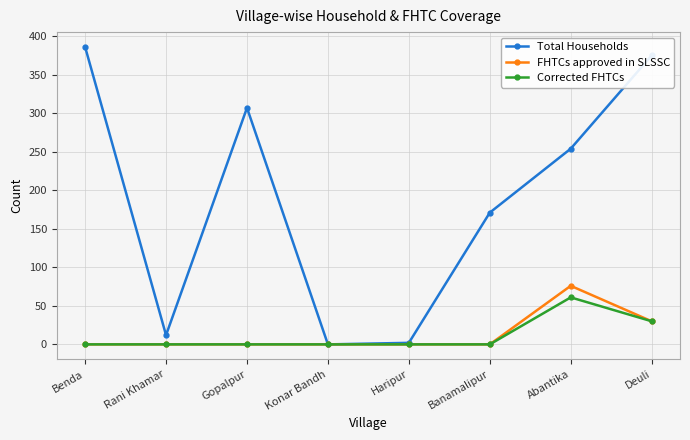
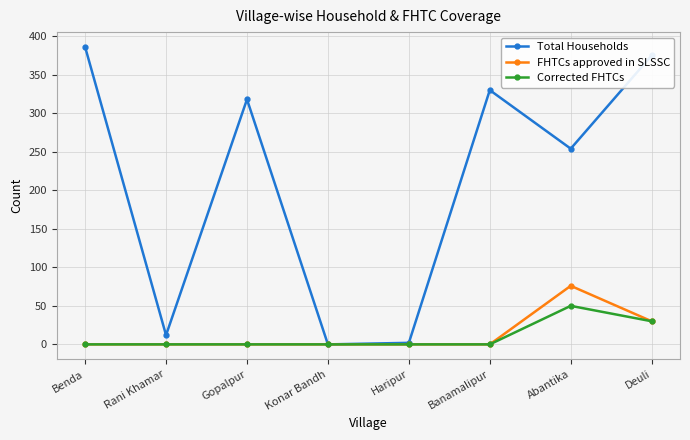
Total Households, Gopalpur: 310 -> 320
Total Households, Banamalipur: 170 -> 330
Corrected FHTCs, Abantika: 60 -> 50
